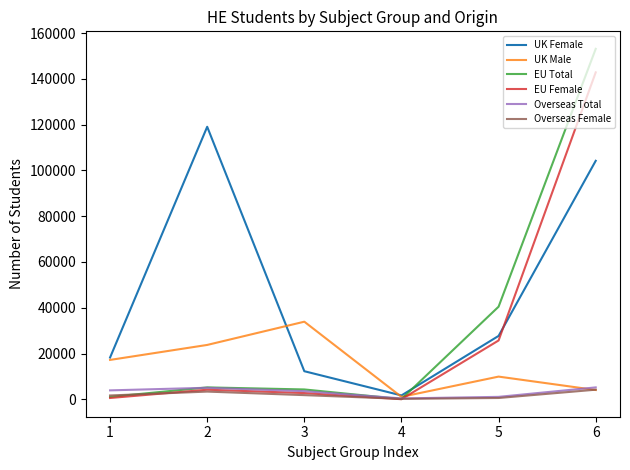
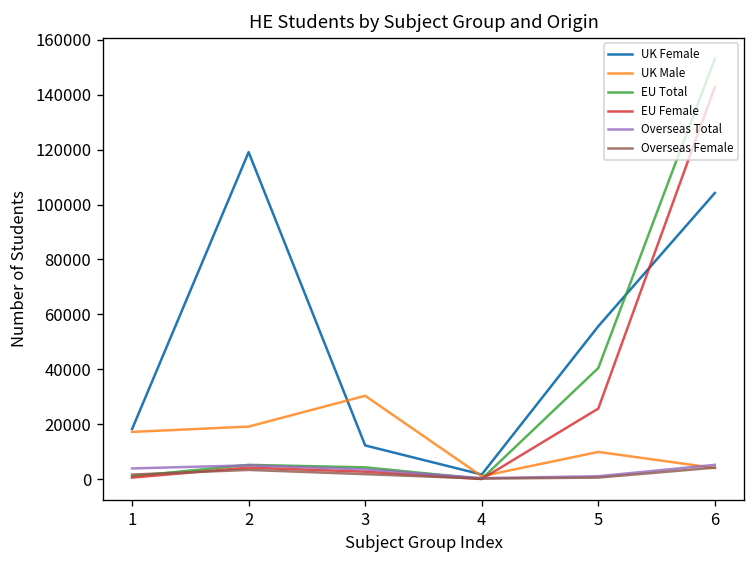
UK Male, 2: 24000 -> 19000
UK Male, 3: 34000 -> 30000
UK Female, 5: 28000 -> 56000
